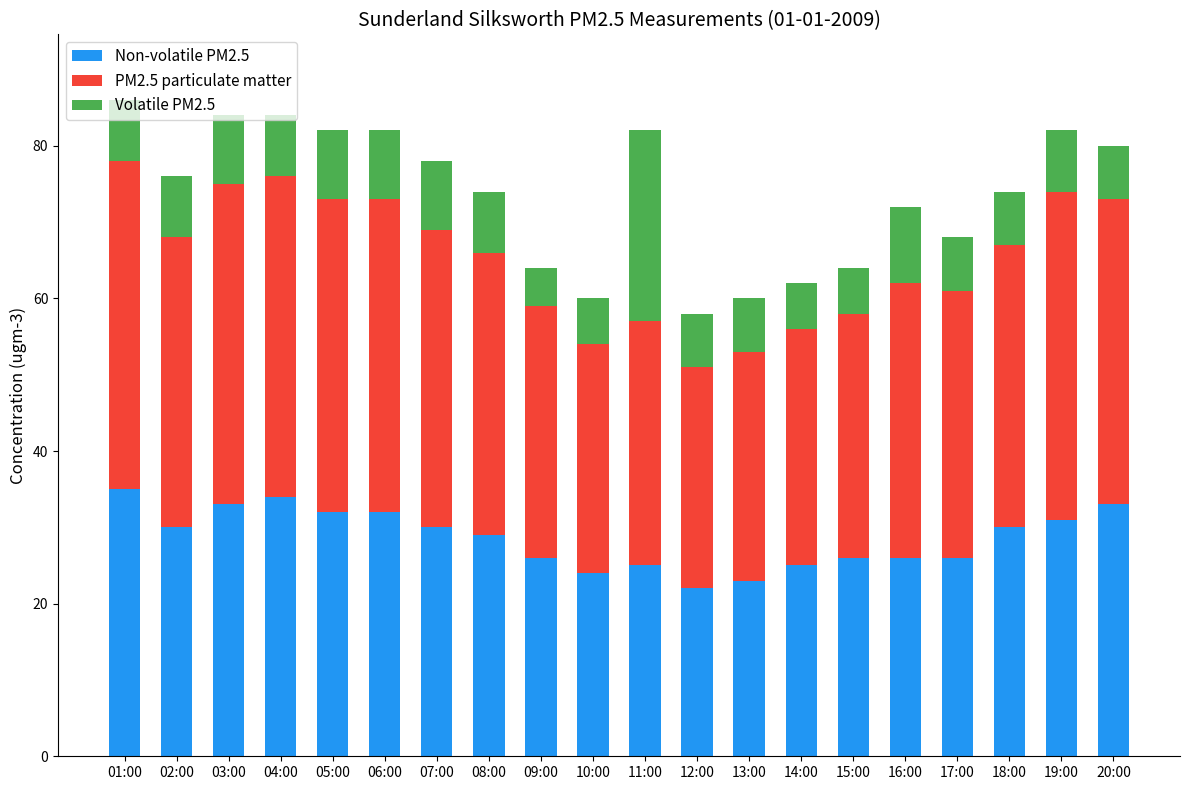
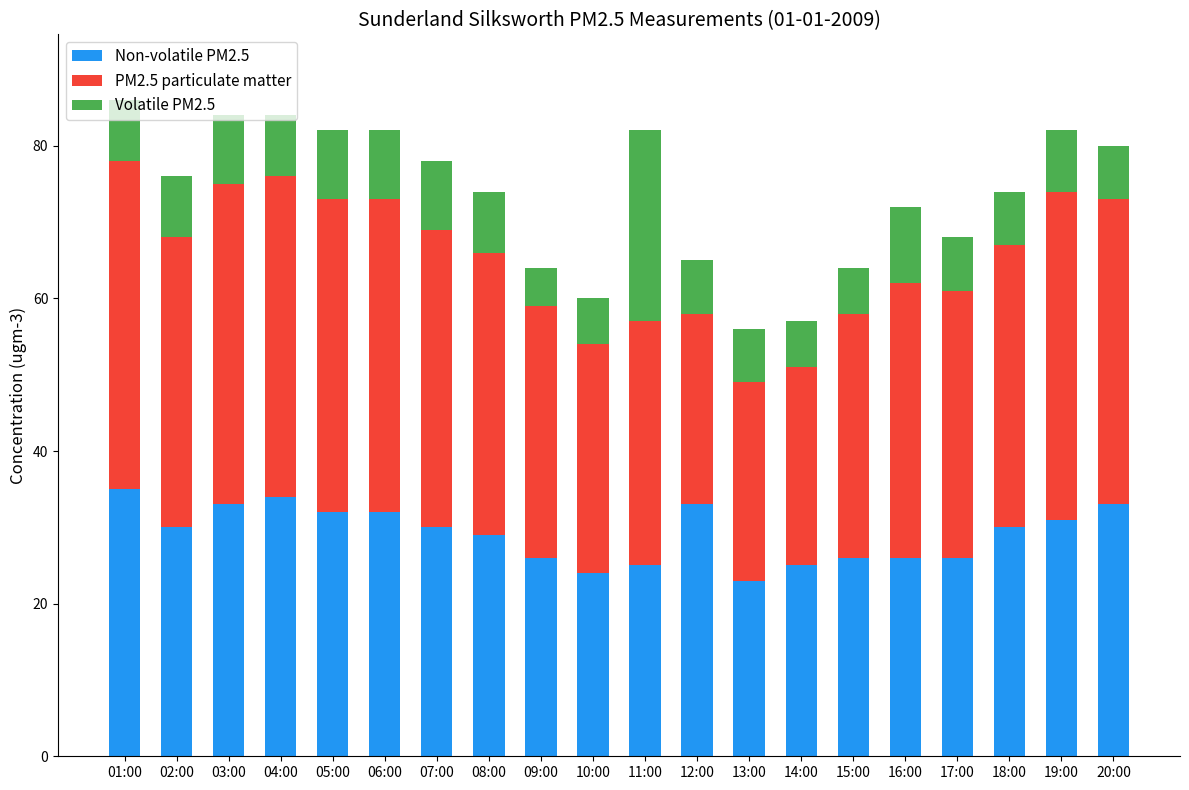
Non-volatile PM2.5, 12:00: 22 -> 33
PM2.5 particulate matter, 12:00: 29 -> 25
PM2.5 particulate matter, 13:00: 30 -> 26
PM2.5 particulate matter, 14:00: 31 -> 26
